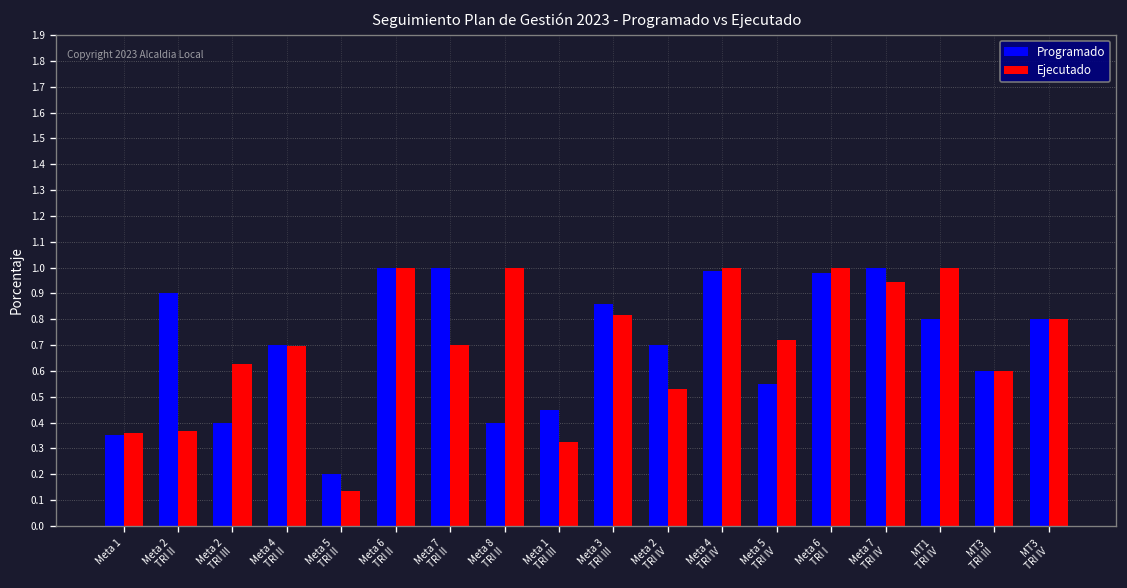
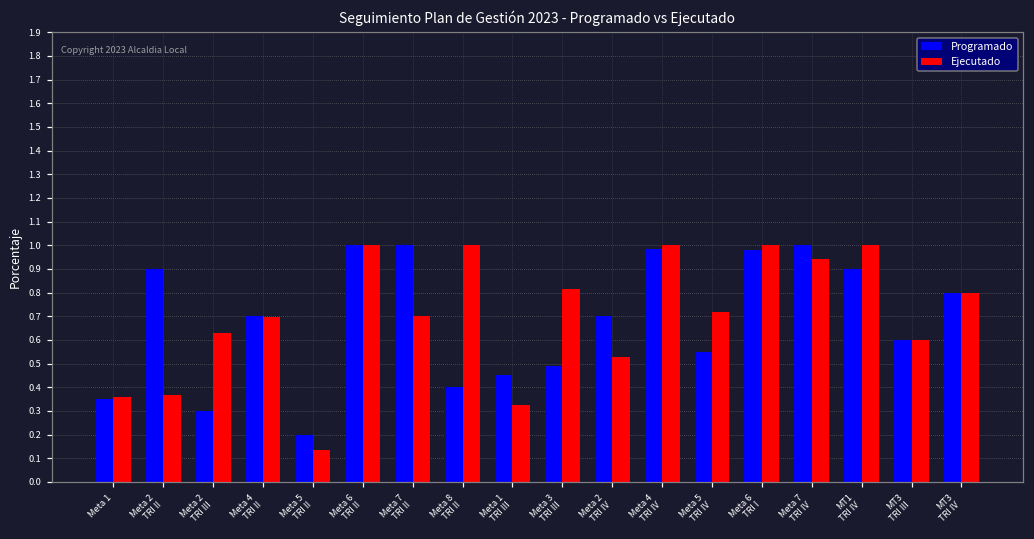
Programado, Meta 2 TRI III: 0.4 -> 0.3
Programado, Meta 3 TRI III: 0.86 -> 0.49
Programado, MT1 TRI IV: 0.8 -> 0.9
